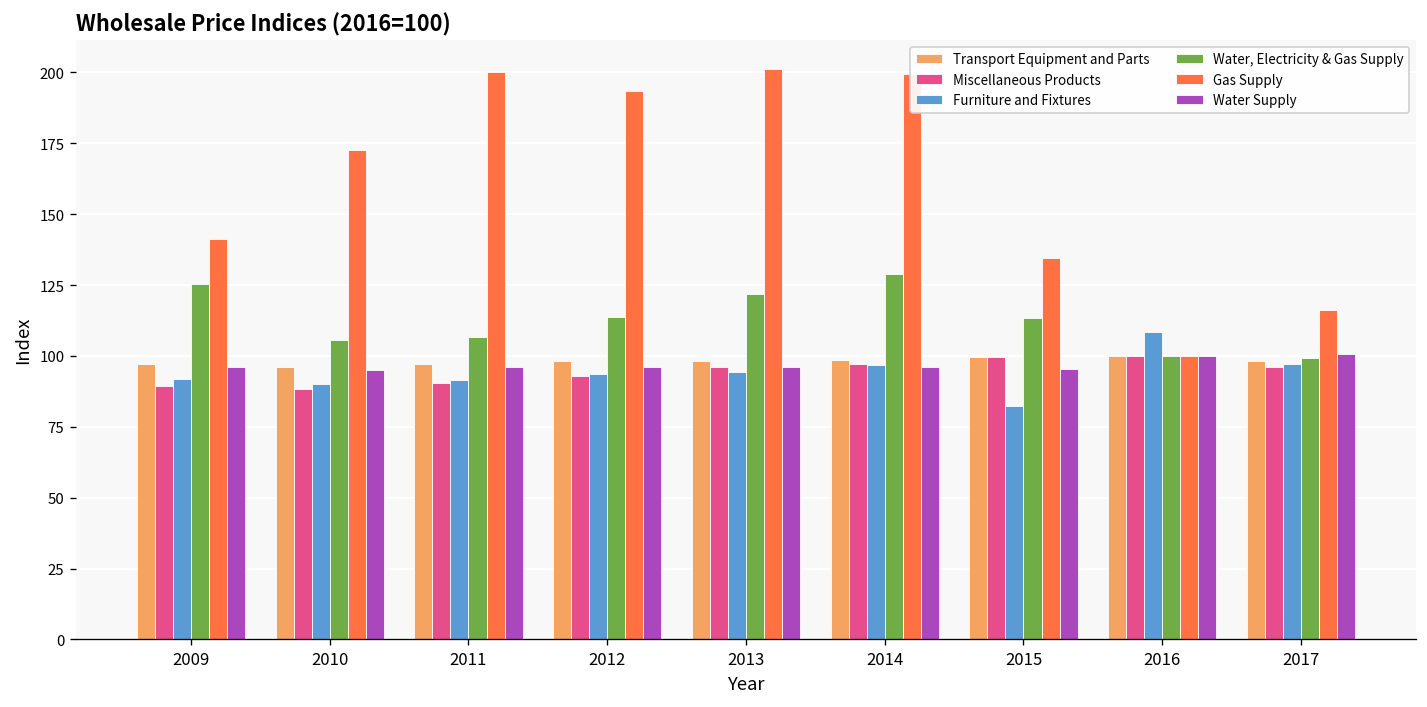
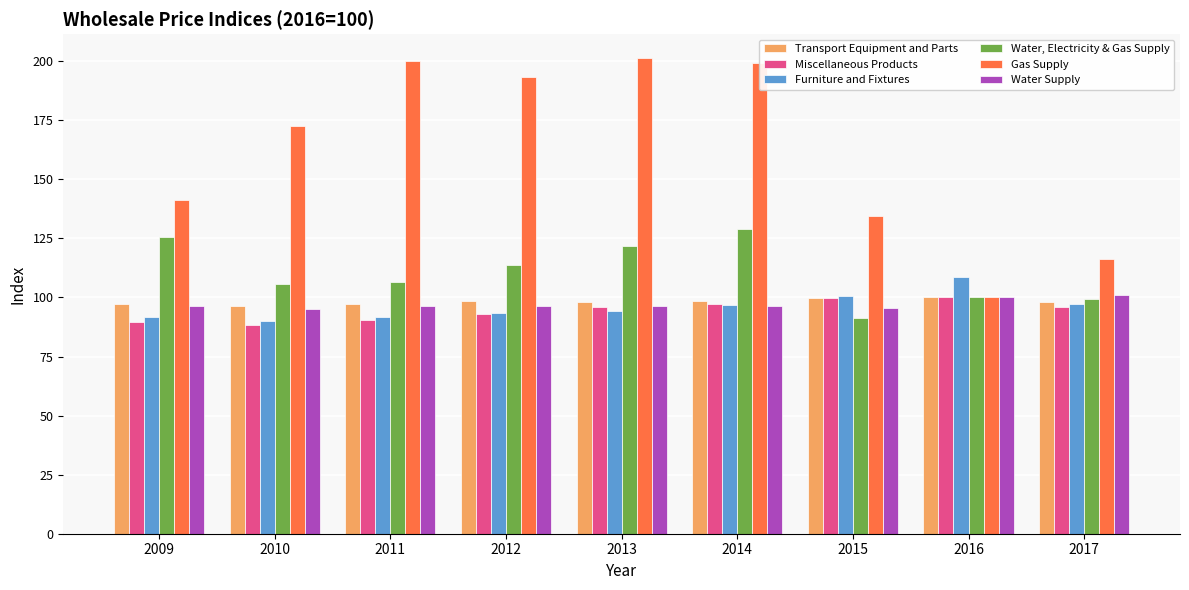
Furniture and Fixtures, 2015: 82 -> 100
Water, Electricity & Gas Supply, 2015: 113 -> 91
